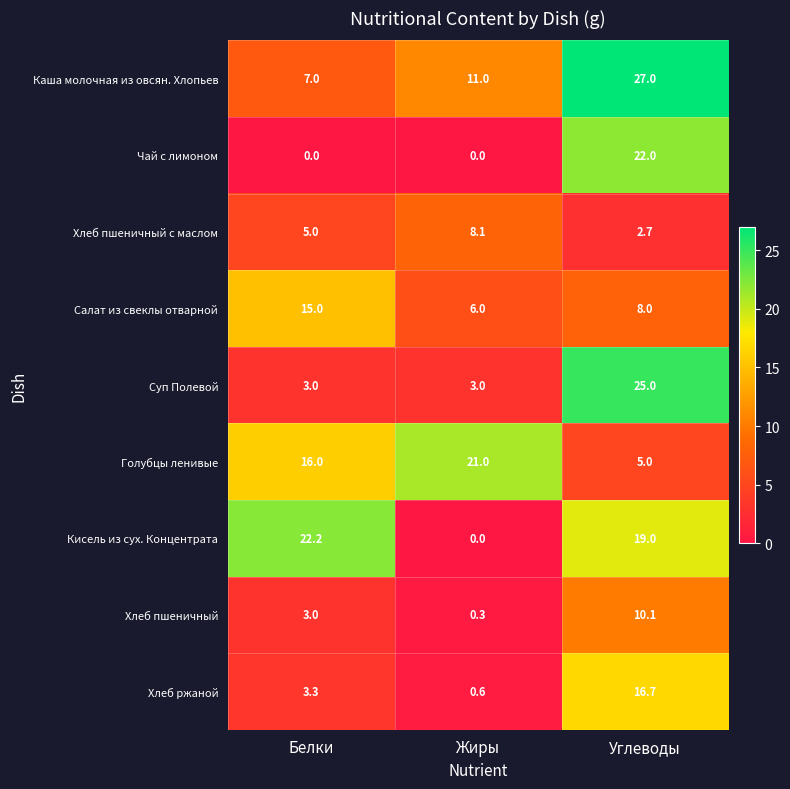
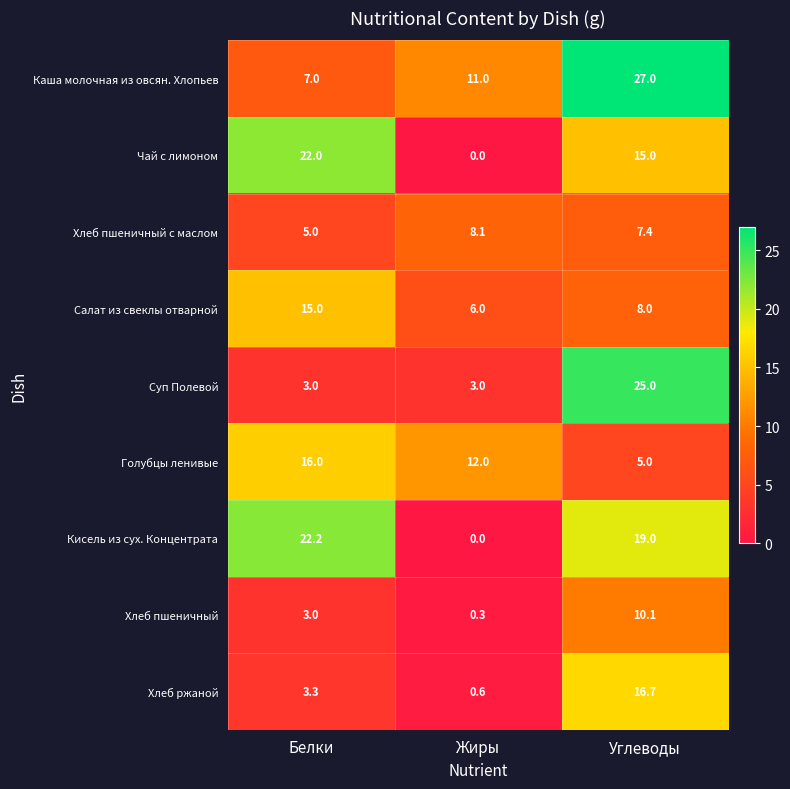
Чай с лимоном, Белки: 0.0 -> 22.0
Чай с лимоном, Углеводы: 22.0 -> 15.0
Хлеб пшеничный с маслом, Углеводы: 2.7 -> 7.4
Голубцы ленивые, Жиры: 21.0 -> 12.0
